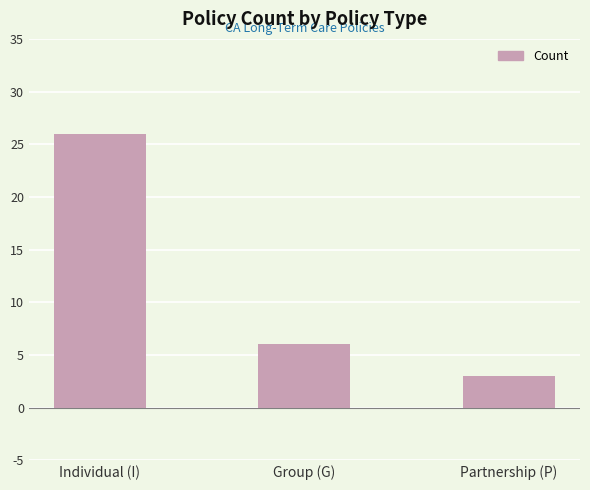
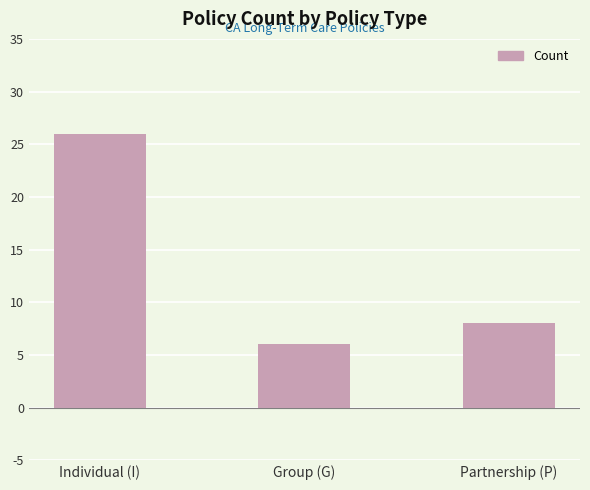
Partnership (P): 3 -> 8
